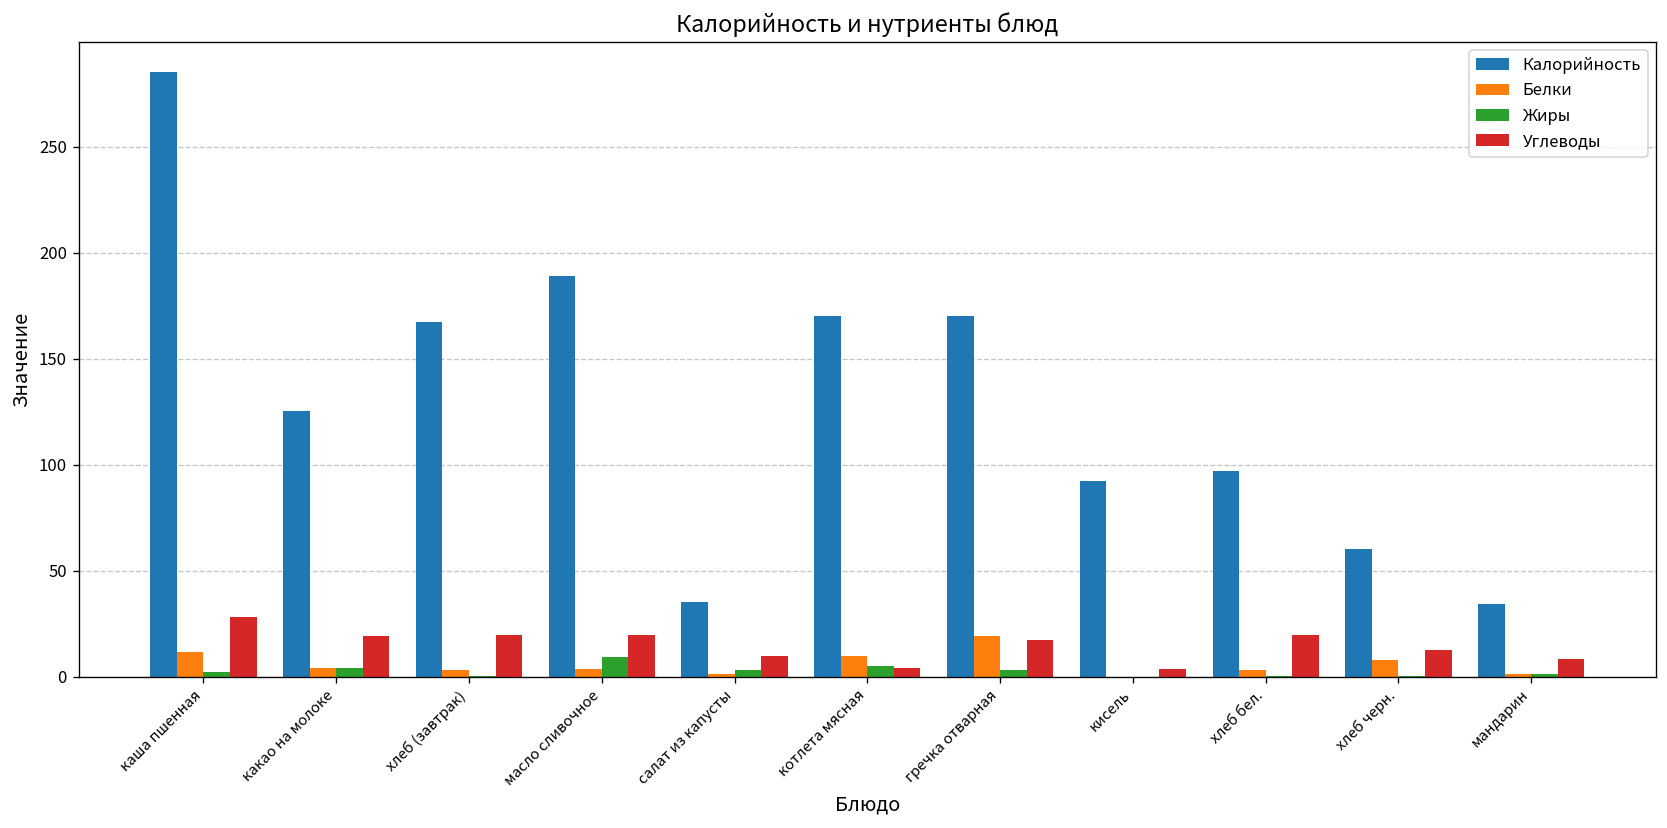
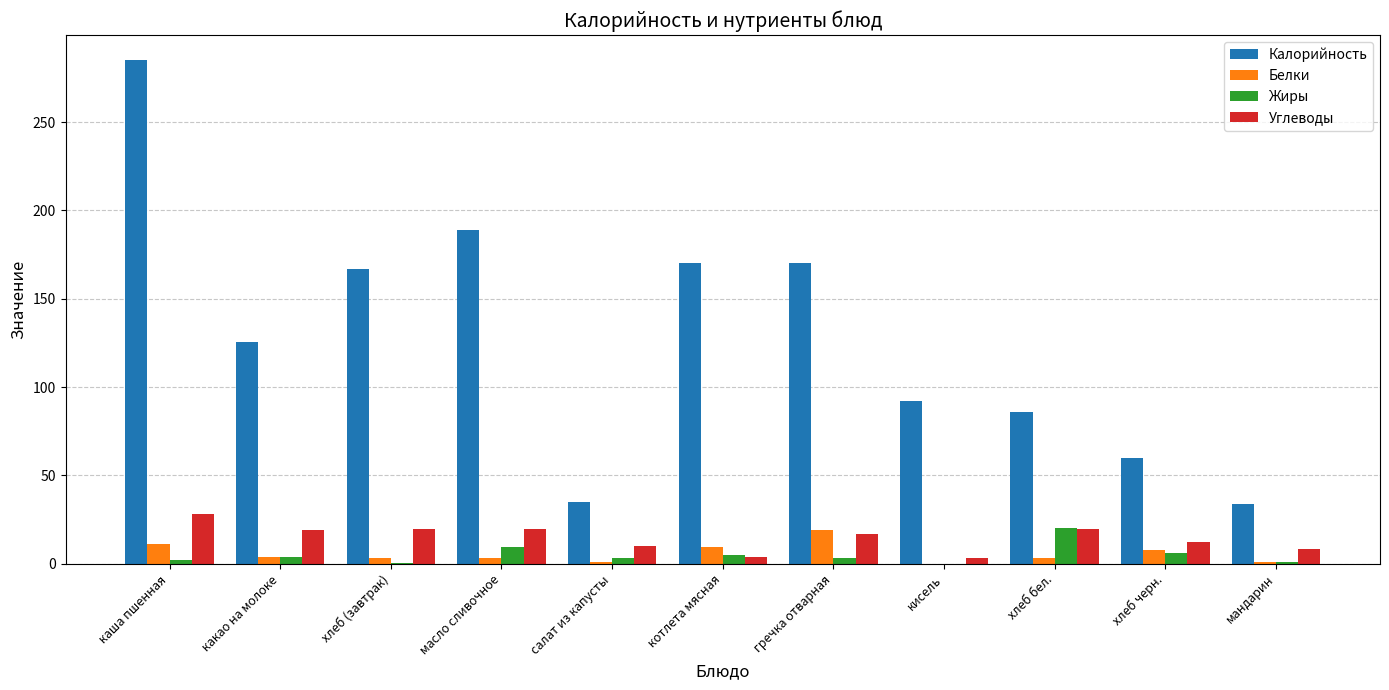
Калорийность, хлеб бел.: 97 -> 86
Жиры, хлеб бел.: 0 -> 20
Жиры, хлеб черн.: 0 -> 6
